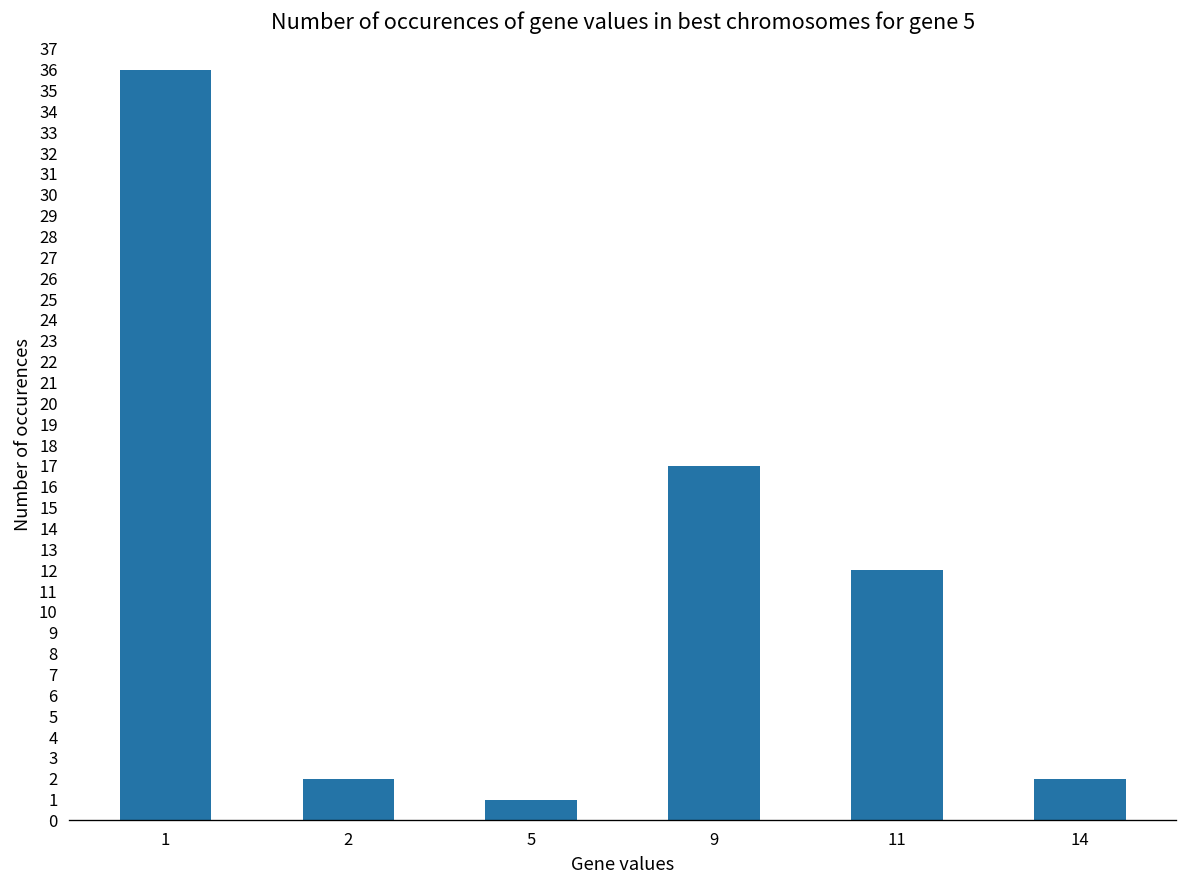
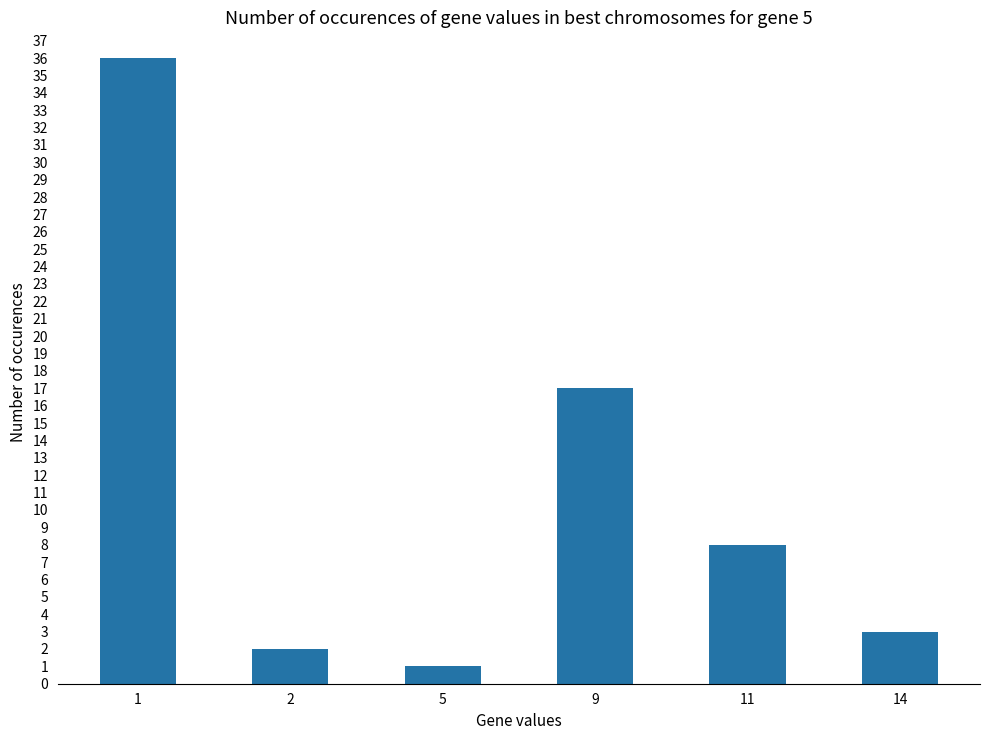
11: 12 -> 8
14: 2 -> 3
